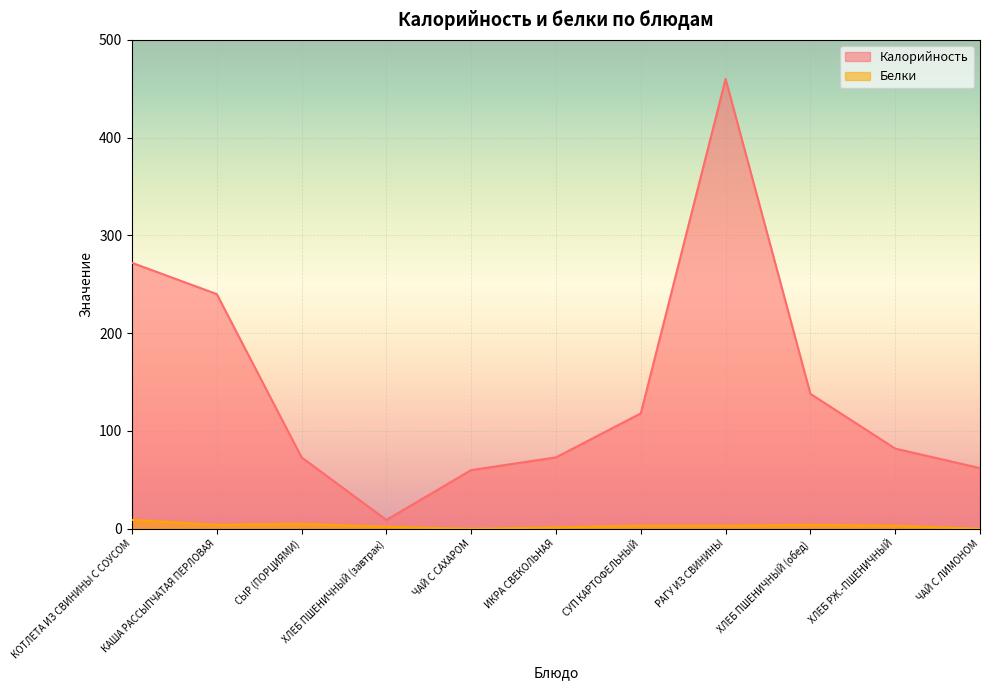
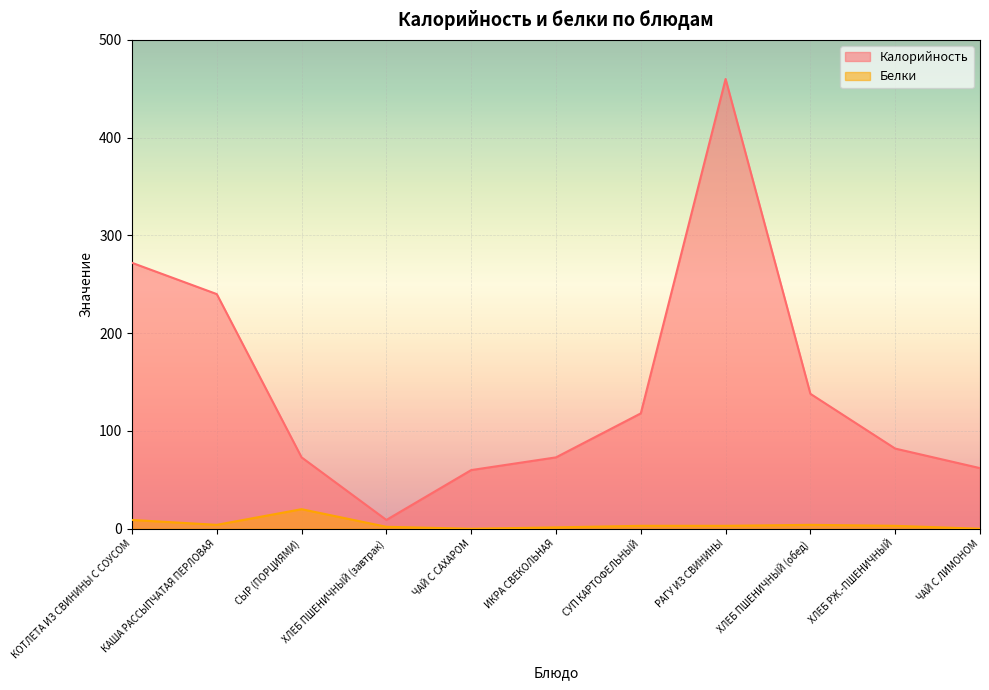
Белки, СЫР (ПОРЦИЯМИ): 10 -> 20
